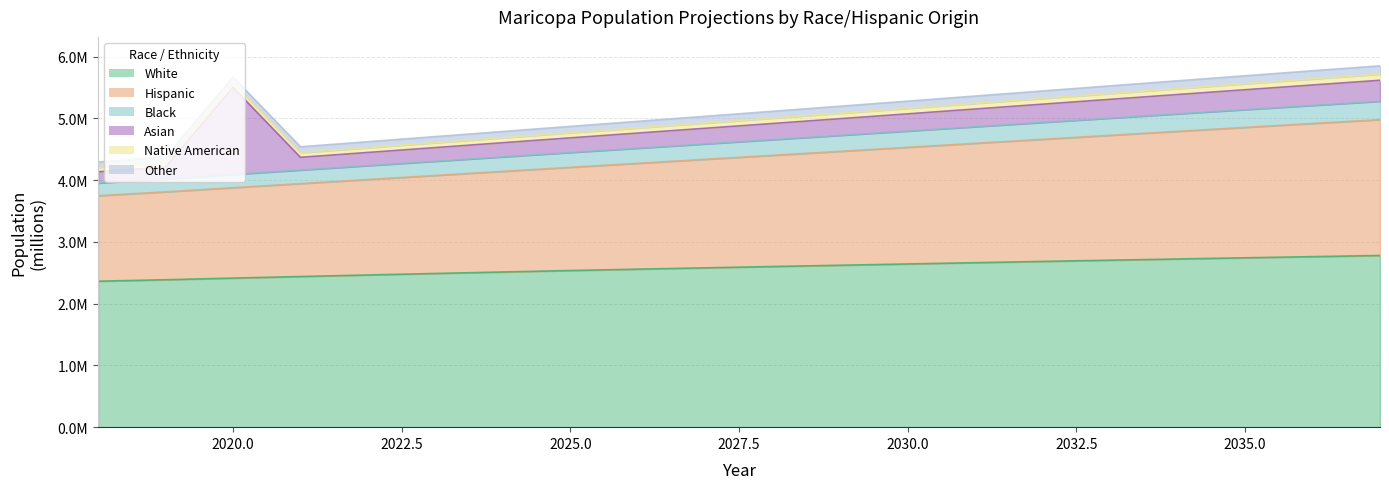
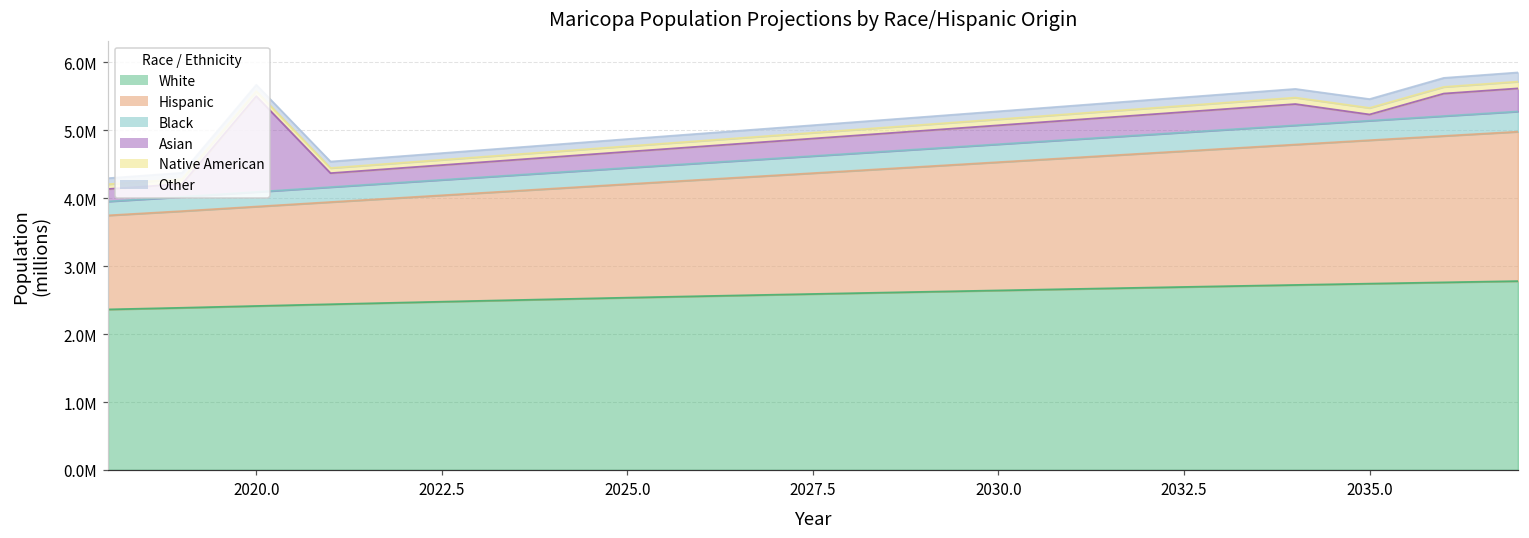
Asian, 2035.0: 300000 -> 100000
